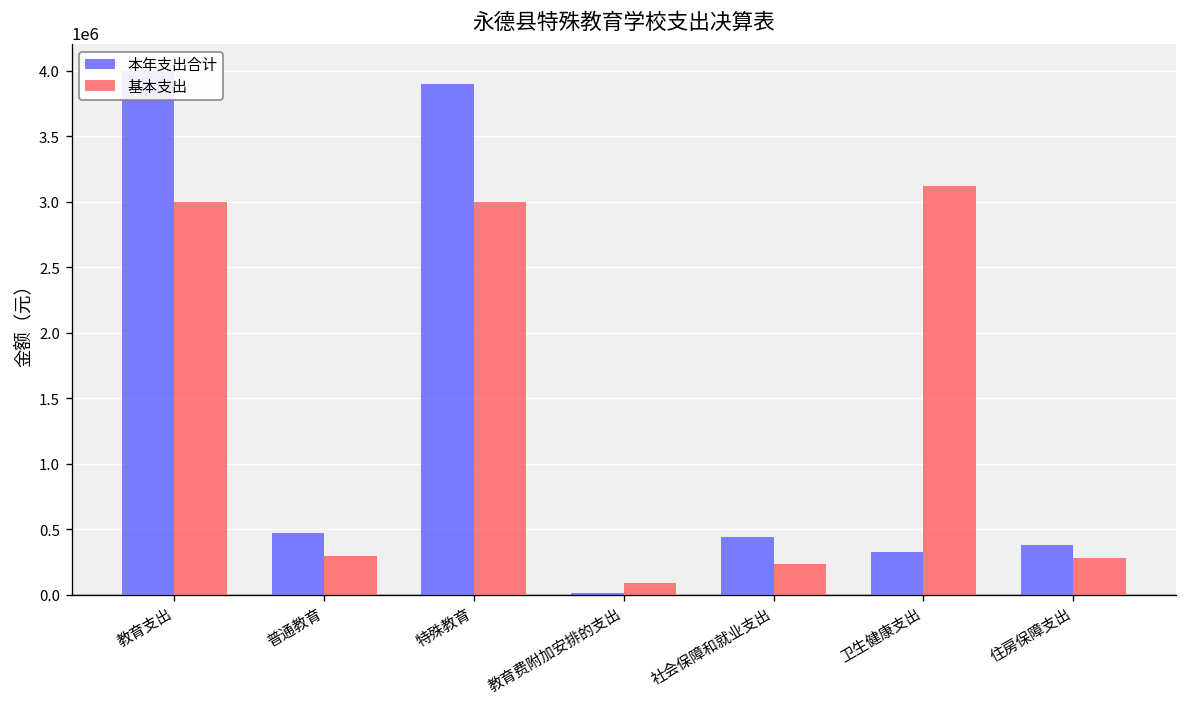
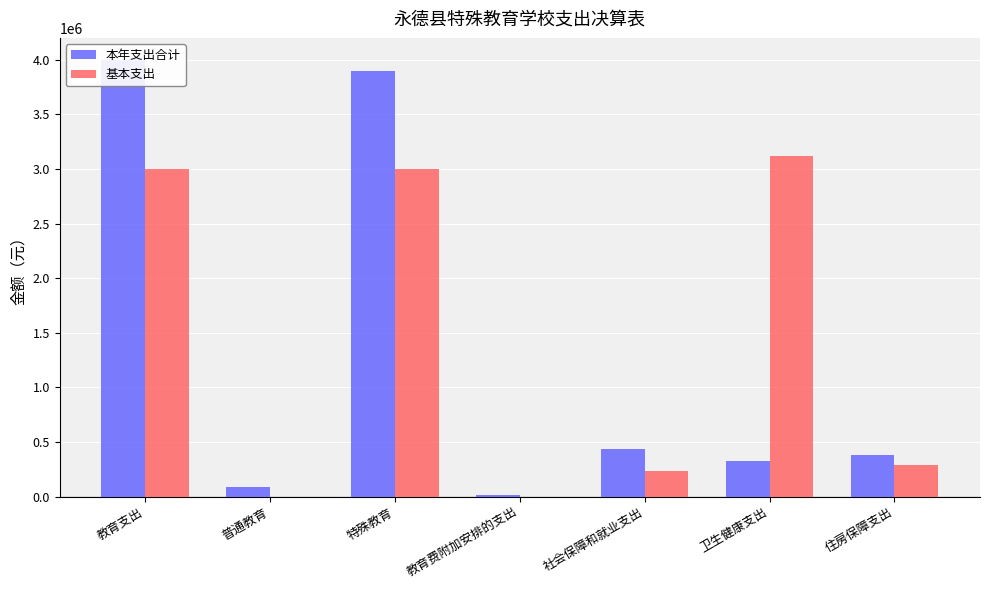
本年支出合计, 普通教育: 470000 -> 90000
基本支出, 普通教育: 290000 -> 0
基本支出, 教育费附加安排的支出: 90000 -> 0
